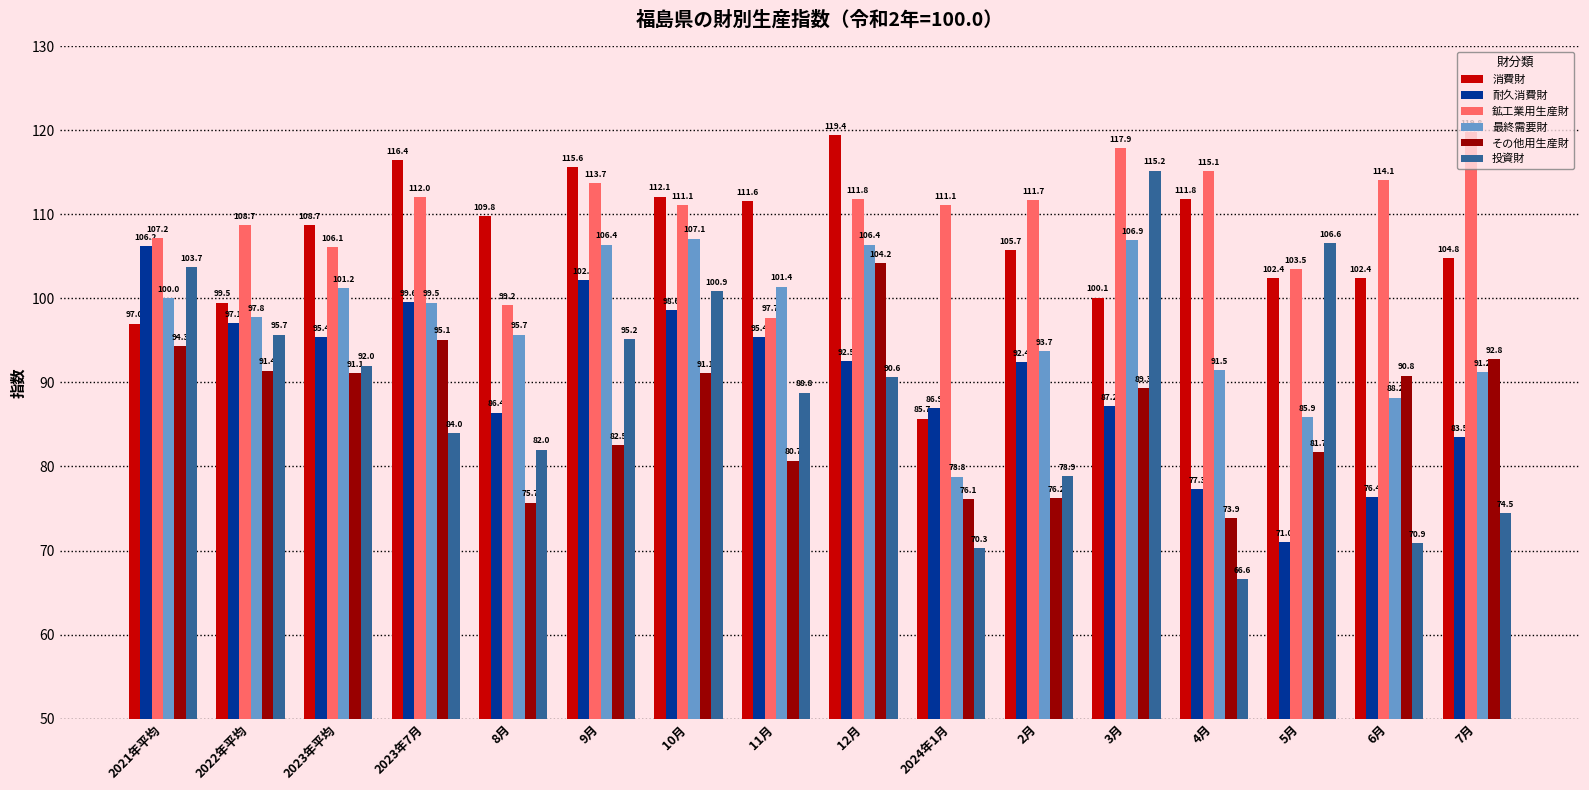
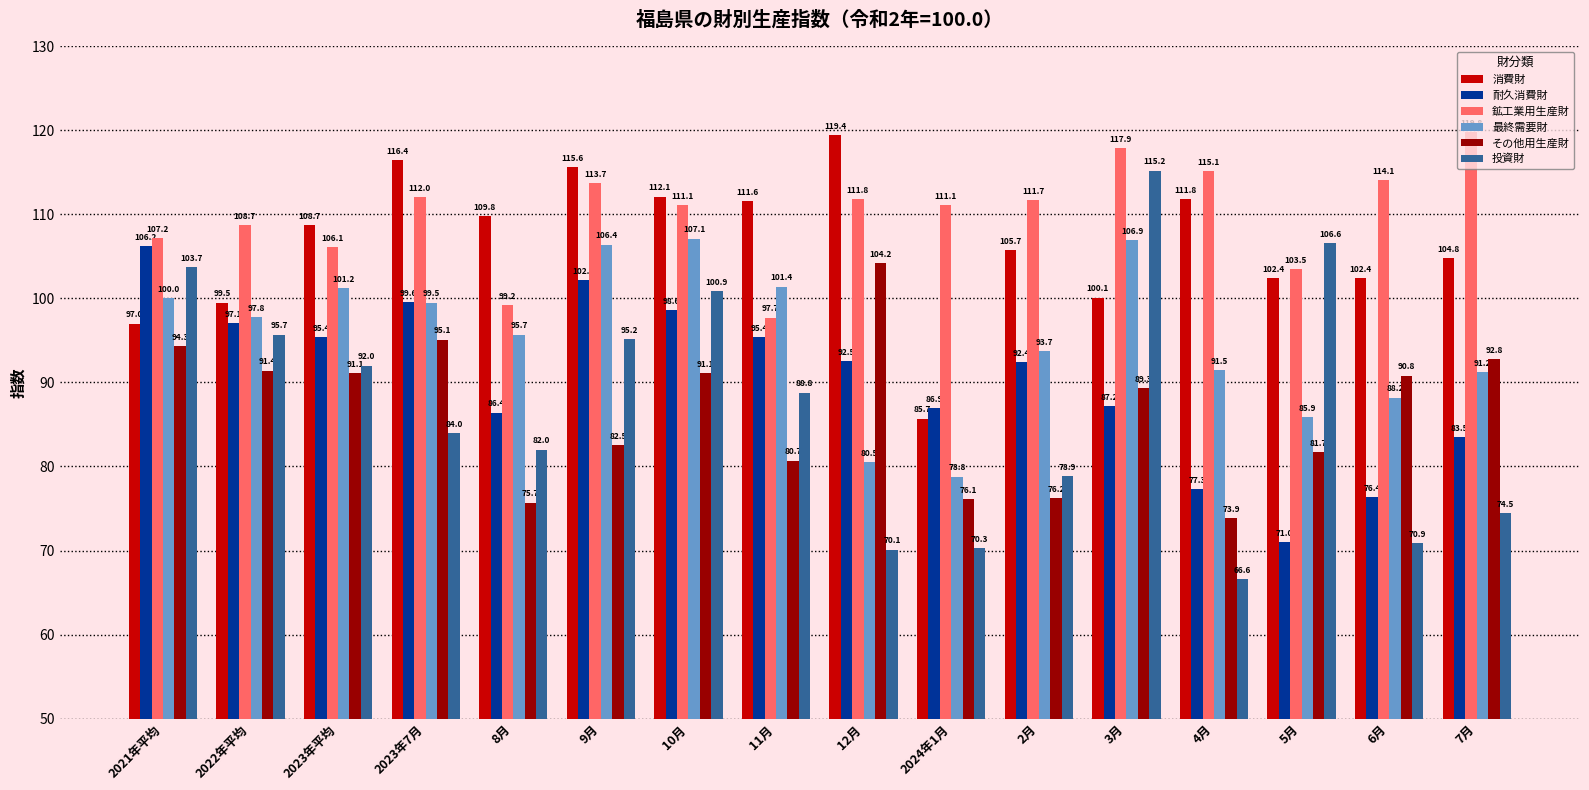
最終需要財, 12月: 106.4 -> 80.5
投資財, 12月: 90.6 -> 70.1
